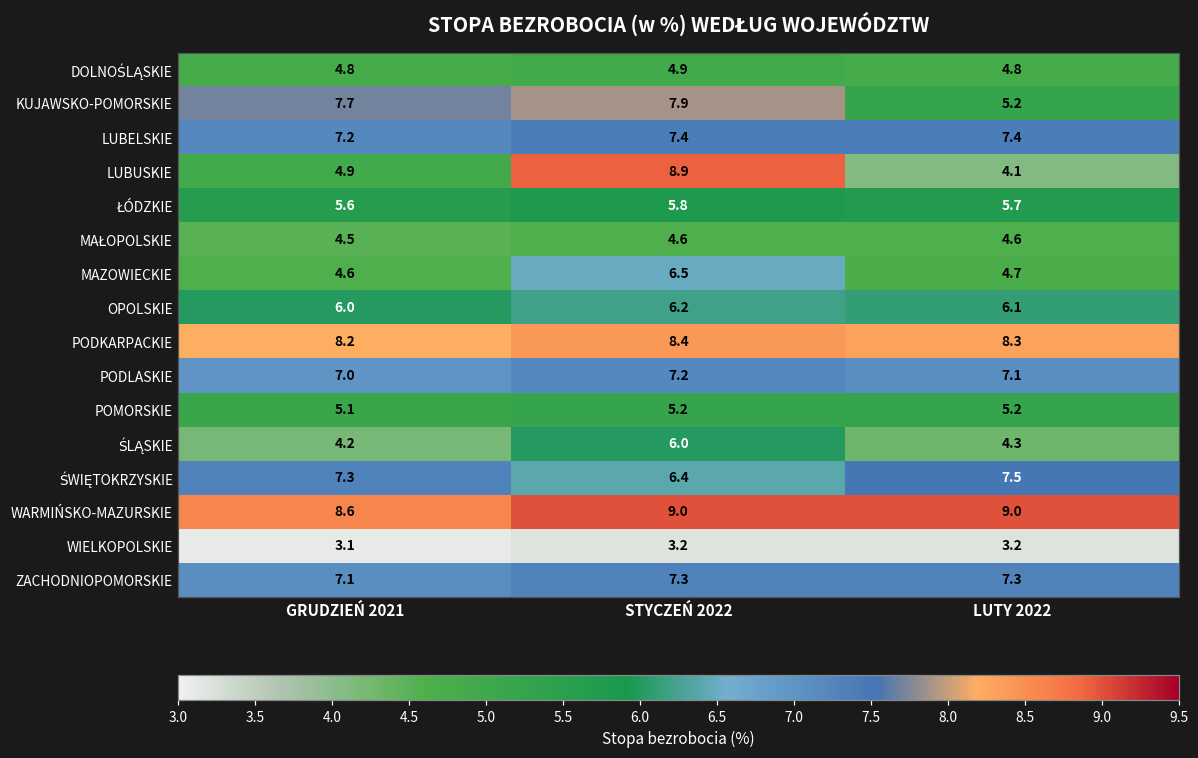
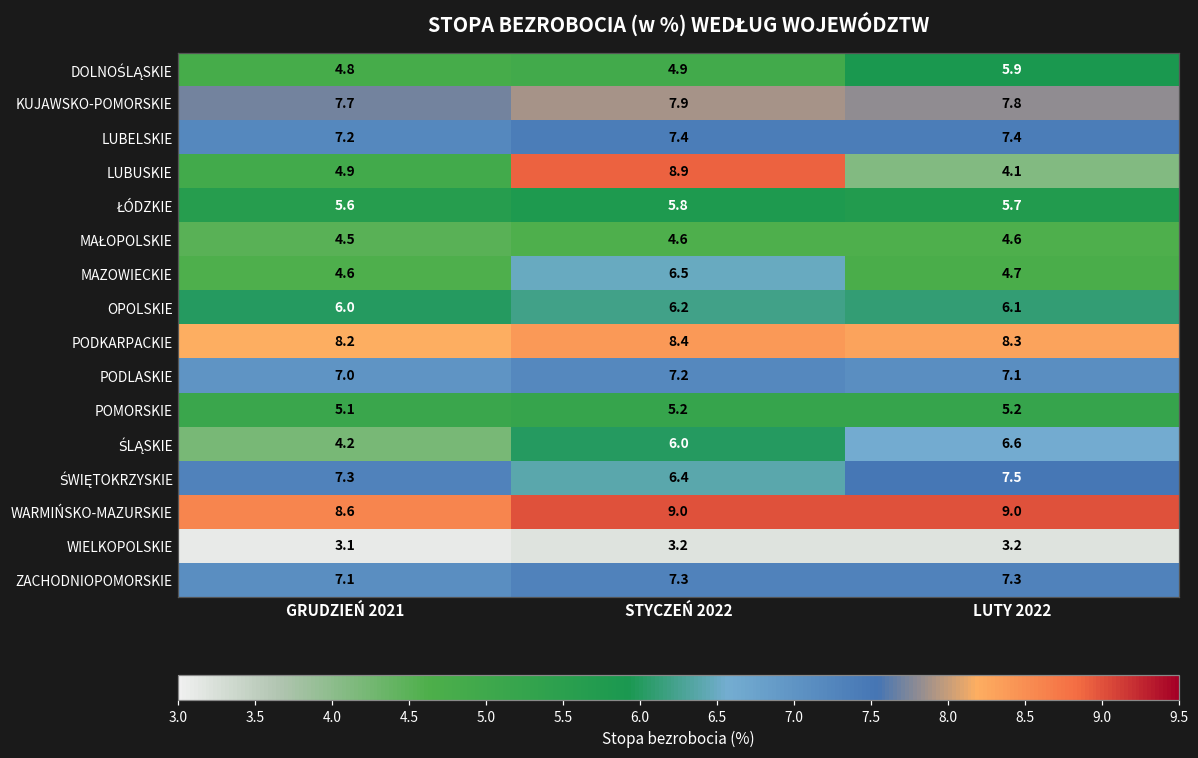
DOLNOŚLĄSKIE, LUTY 2022: 4.8 -> 5.9
KUJAWSKO-POMORSKIE, LUTY 2022: 5.2 -> 7.8
ŚLĄSKIE, LUTY 2022: 4.3 -> 6.6
